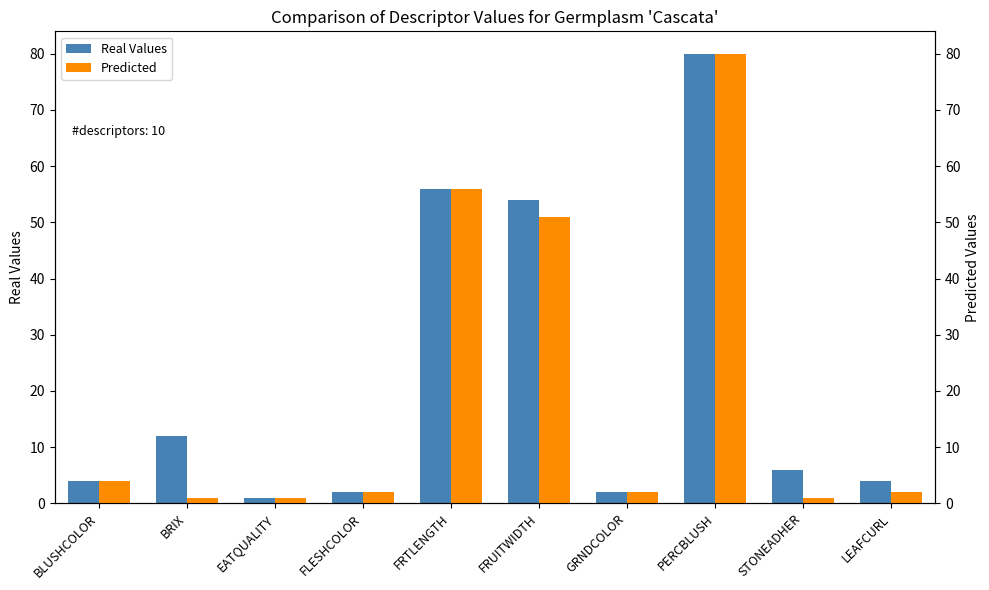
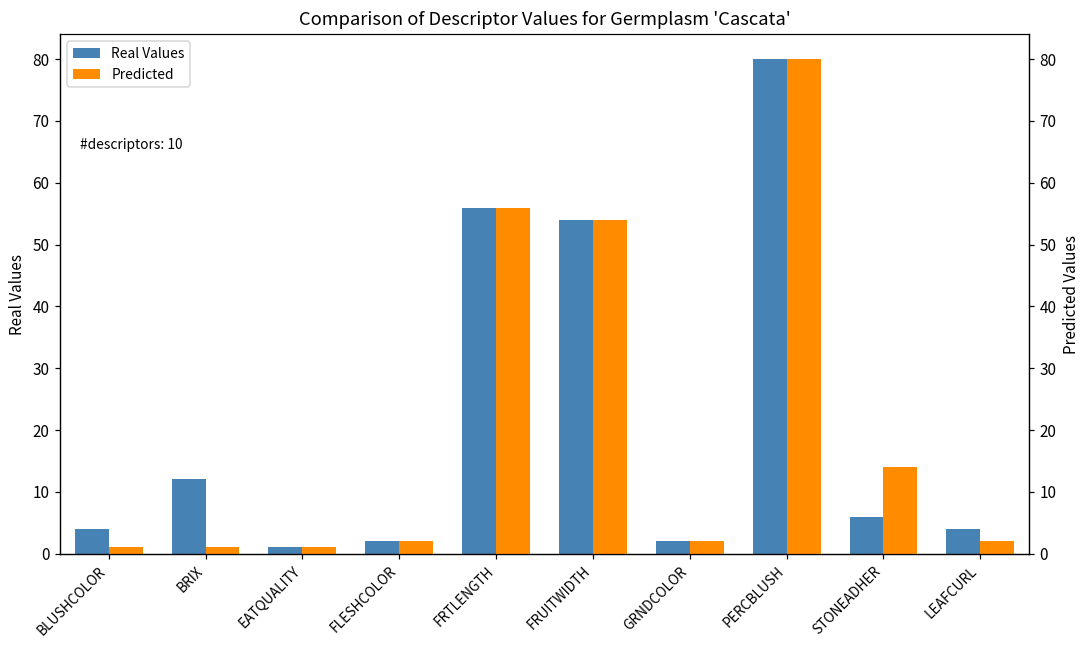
Predicted, BLUSHCOLOR: 4 -> 1
Predicted, FRUITWIDTH: 51 -> 54
Predicted, STONEADHER: 1 -> 14
